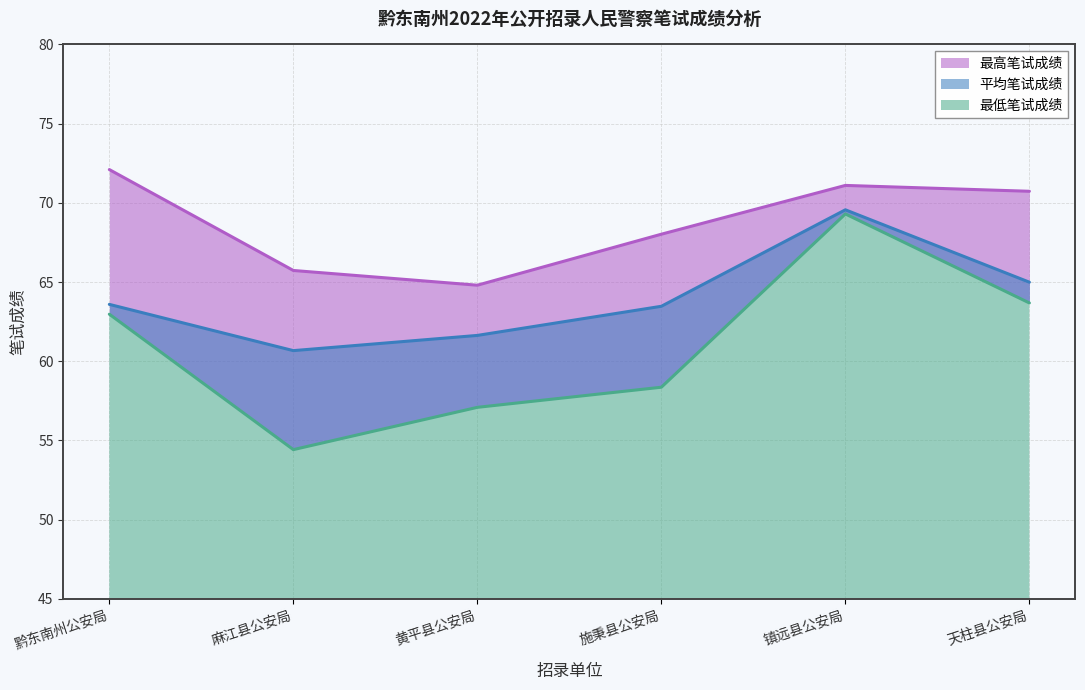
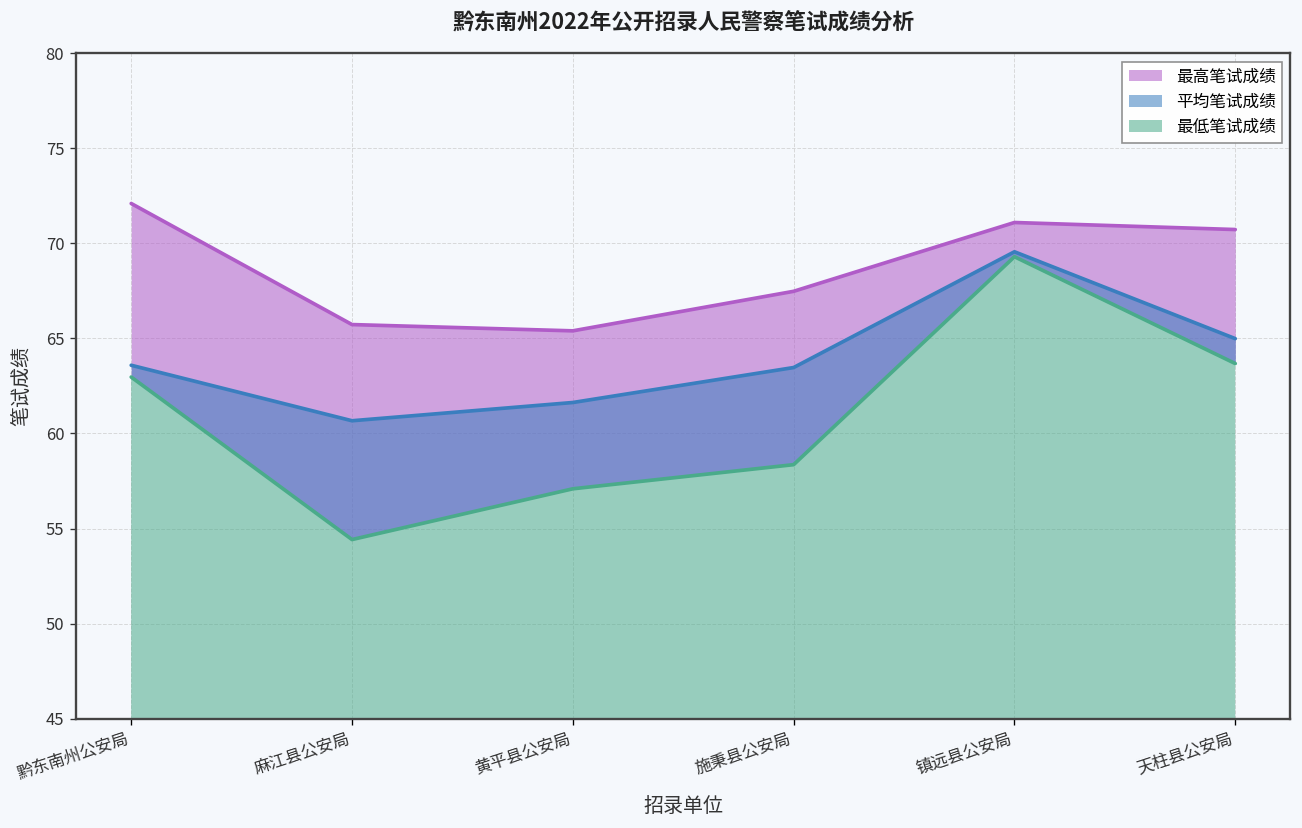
最高笔试成绩, 黄平县公安局: 64.8 -> 65.4
最高笔试成绩, 施秉县公安局: 68.0 -> 67.5
